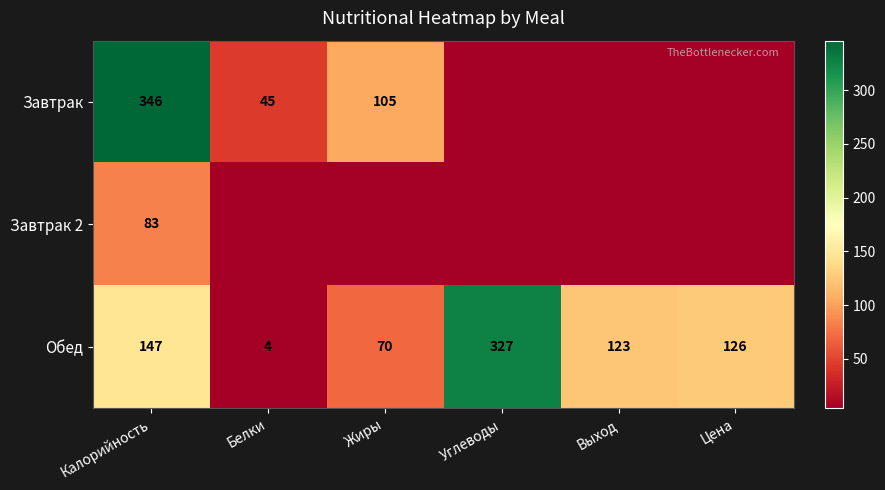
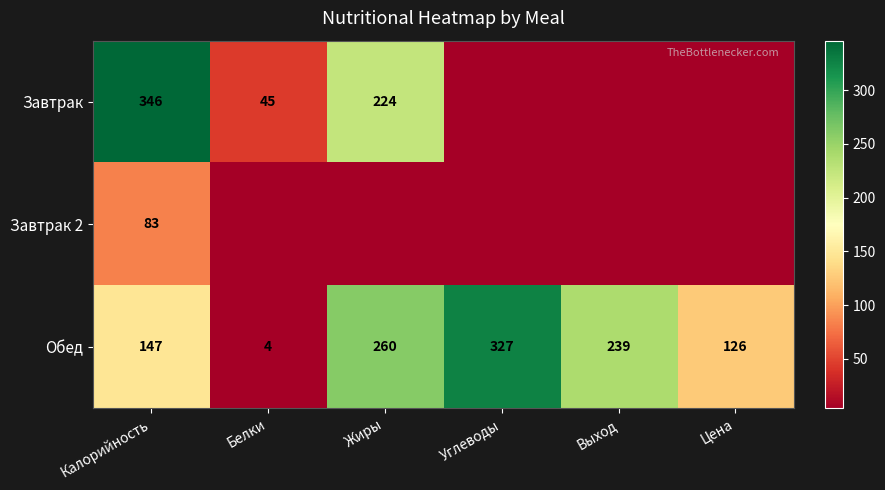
Завтрак, Жиры: 105 -> 224
Обед, Жиры: 70 -> 260
Обед, Выход: 123 -> 239
